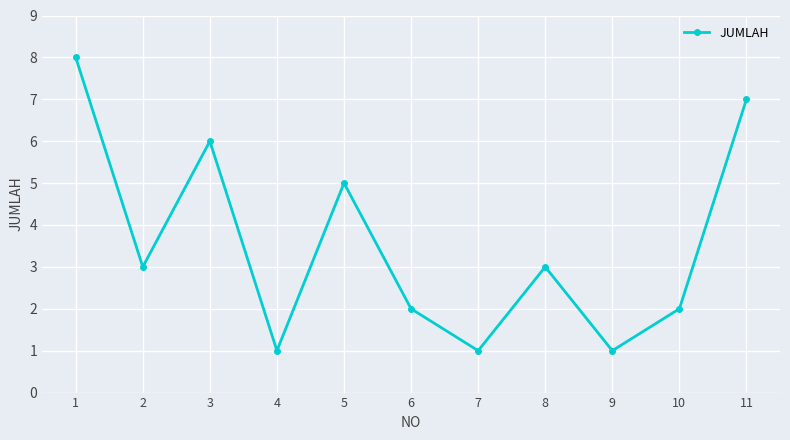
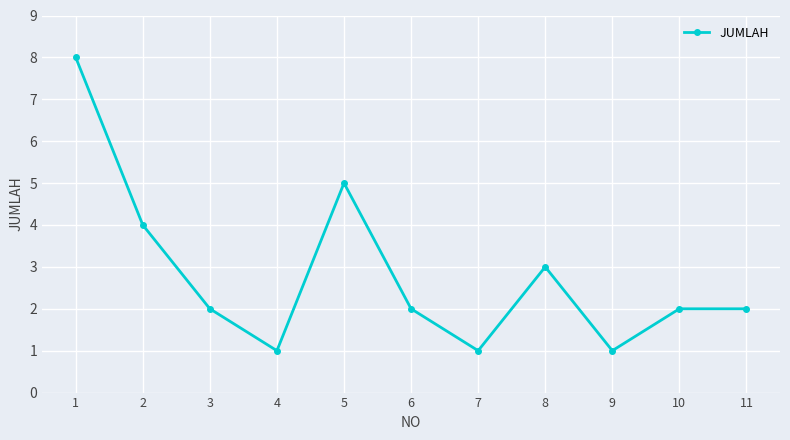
2: 3 -> 4
3: 6 -> 2
11: 7 -> 2
